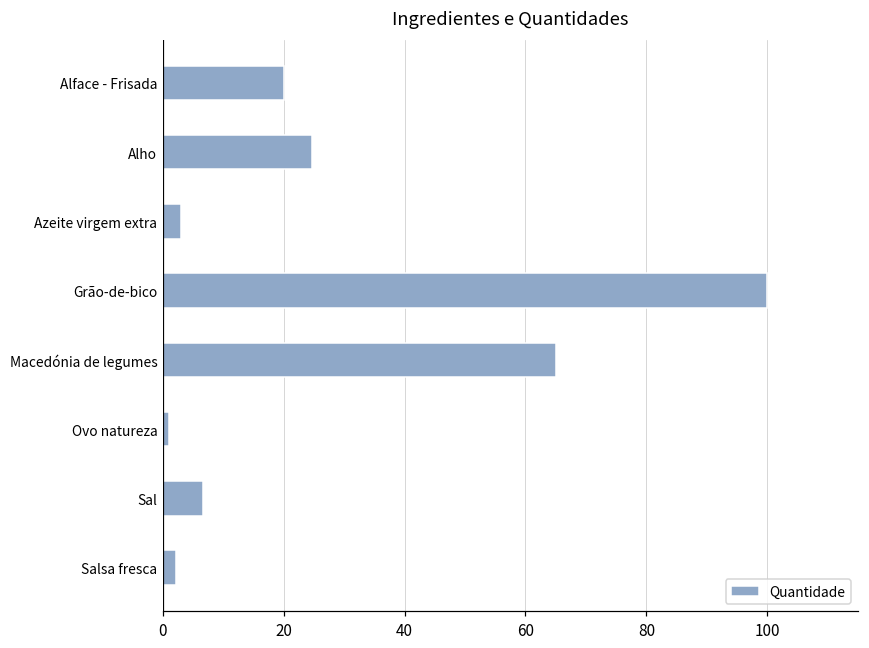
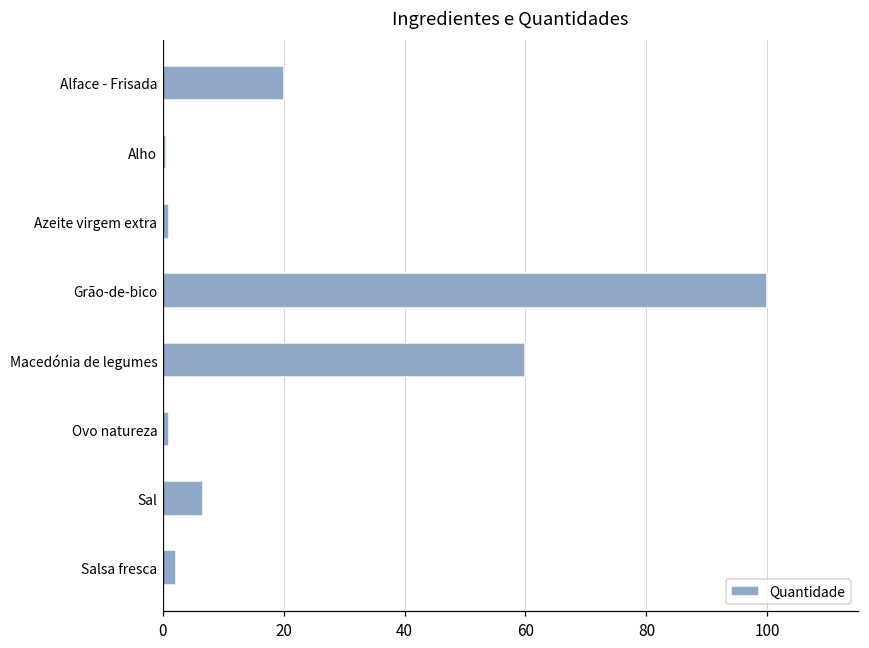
Alho: 25 -> 1
Azeite virgem extra: 3 -> 1
Macedónia de legumes: 65 -> 60
